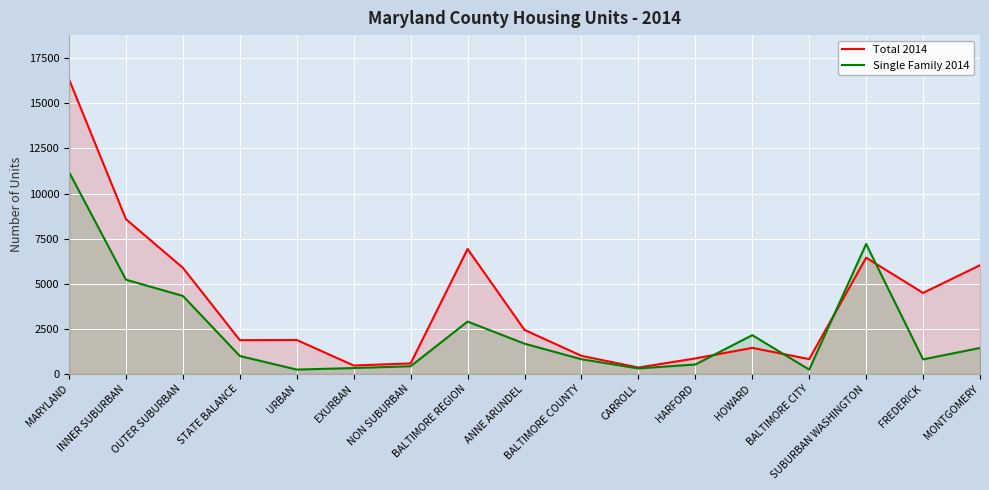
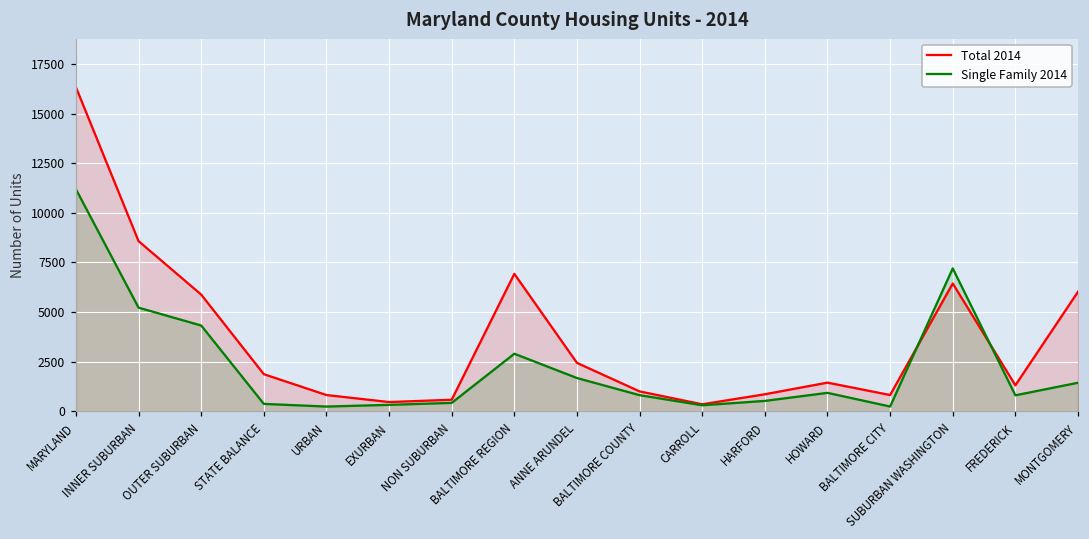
Single Family 2014, STATE BALANCE: 1000 -> 400
Total 2014, URBAN: 1900 -> 800
Single Family 2014, HOWARD: 2100 -> 900
Total 2014, FREDERICK: 4500 -> 1300
